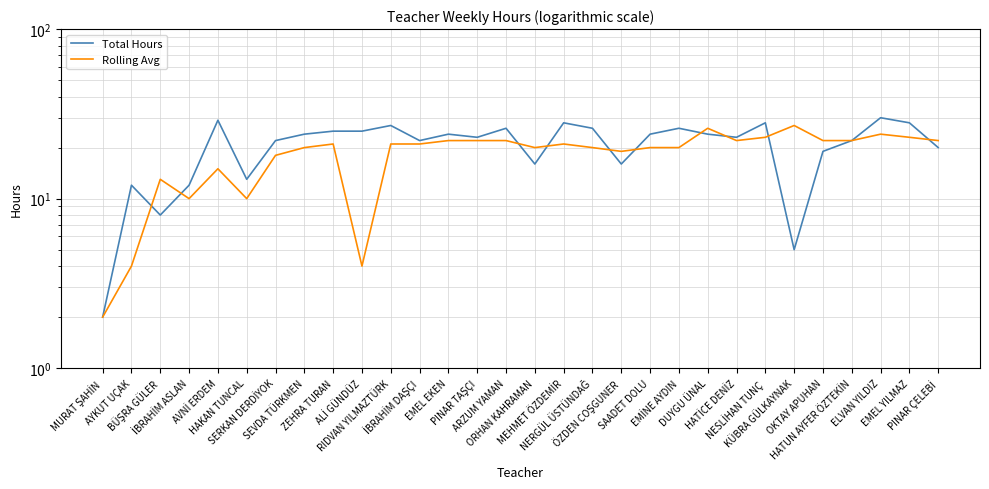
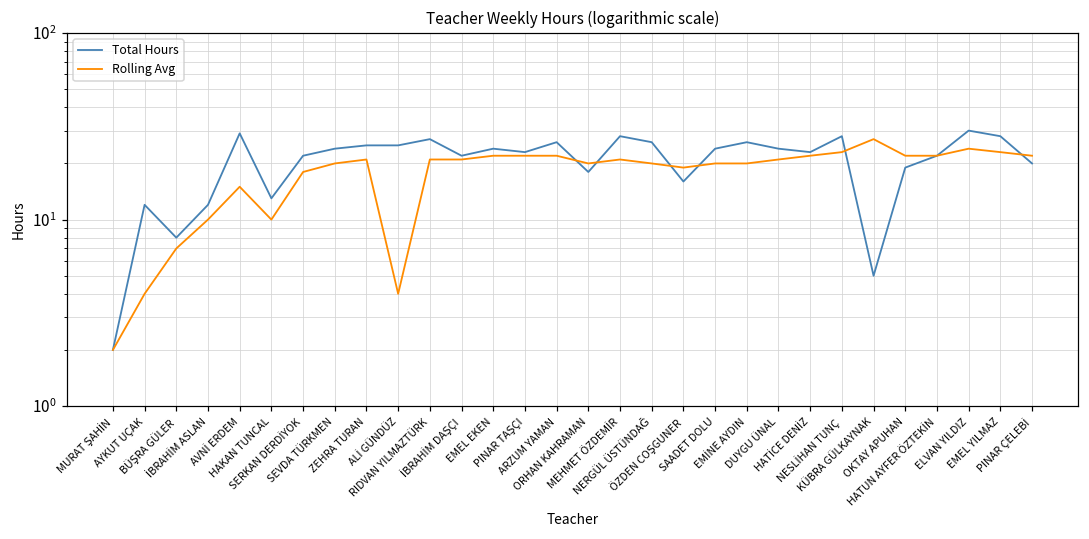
Rolling Avg, BÜŞRA GÜLER: 13 -> 7
Total Hours, ORHAN KAHRAMAN: 16 -> 18
Rolling Avg, DUYGU ÜNAL: 26 -> 21
